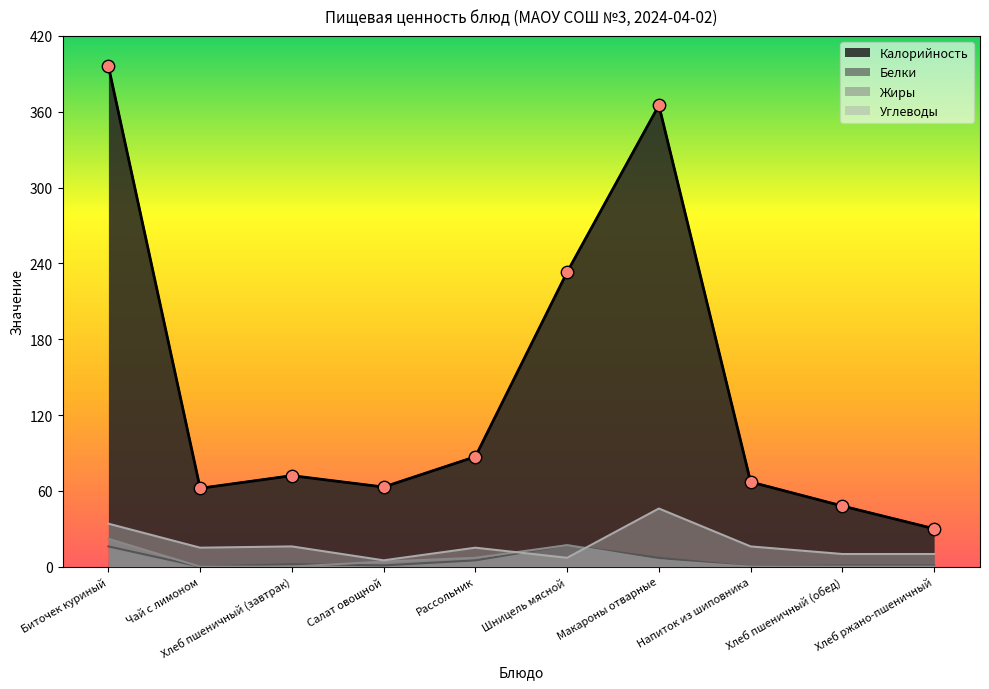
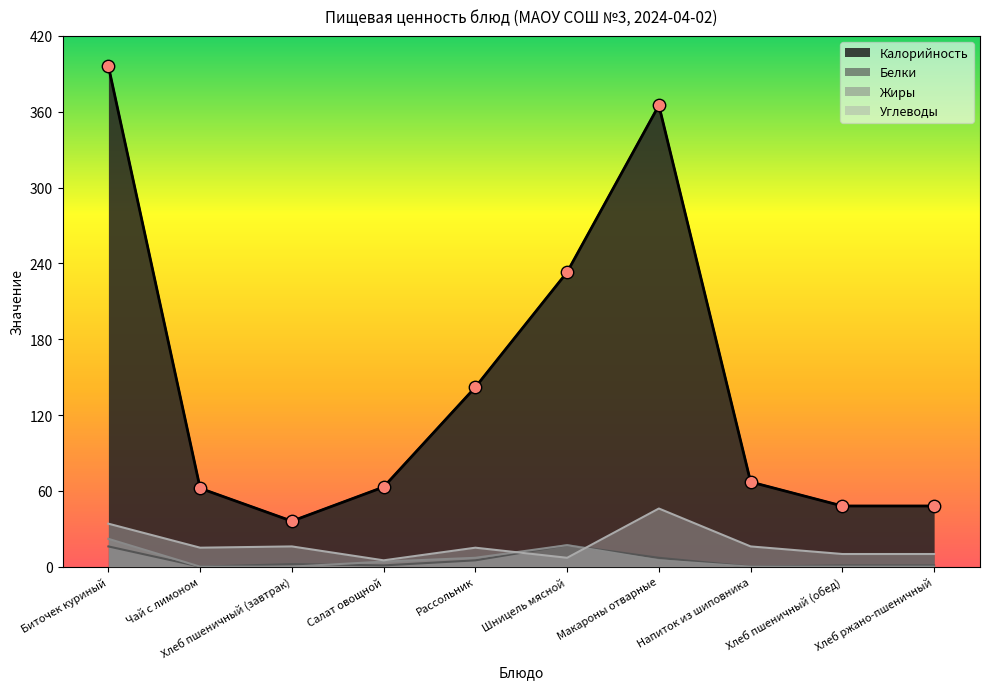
Калорийность, Хлеб пшеничный (завтрак): 72 -> 36
Калорийность, Рассольник: 87 -> 142
Калорийность, Хлеб ржано-пшеничный: 30 -> 48
